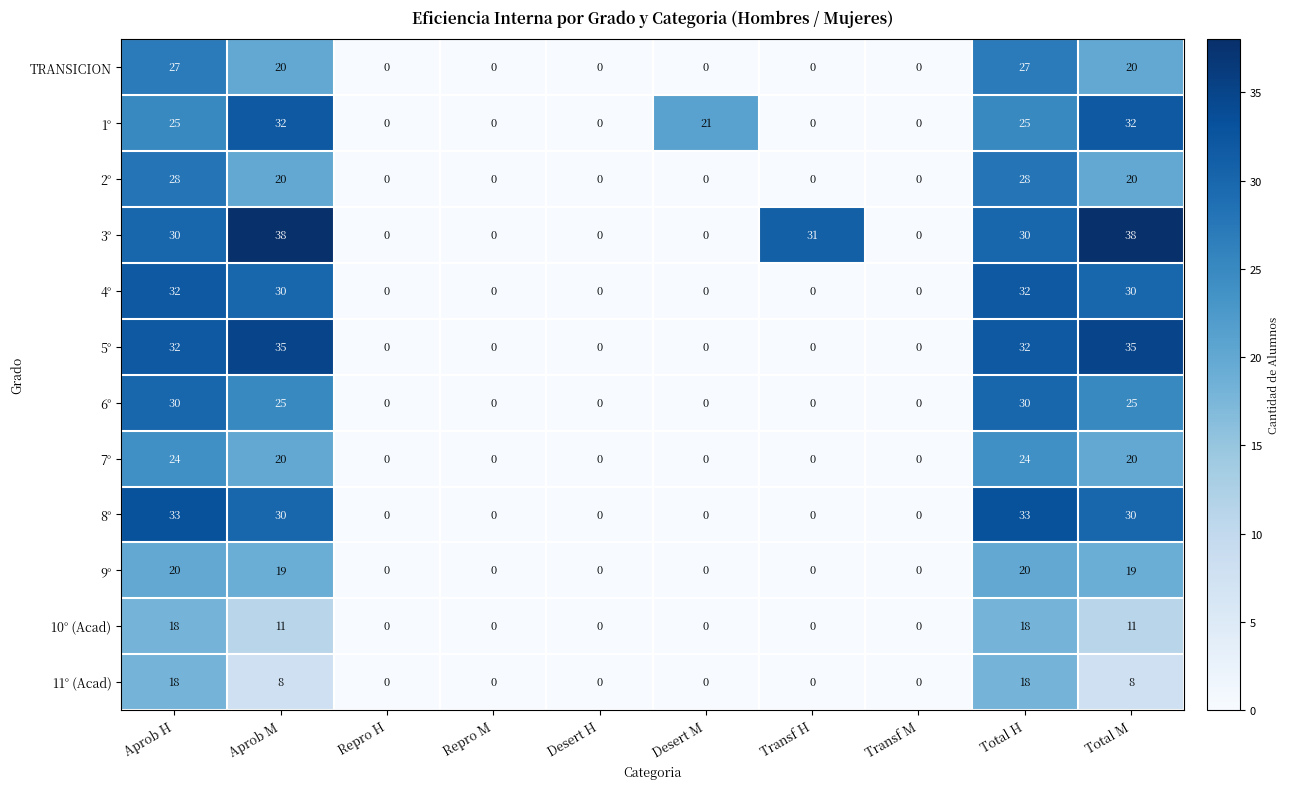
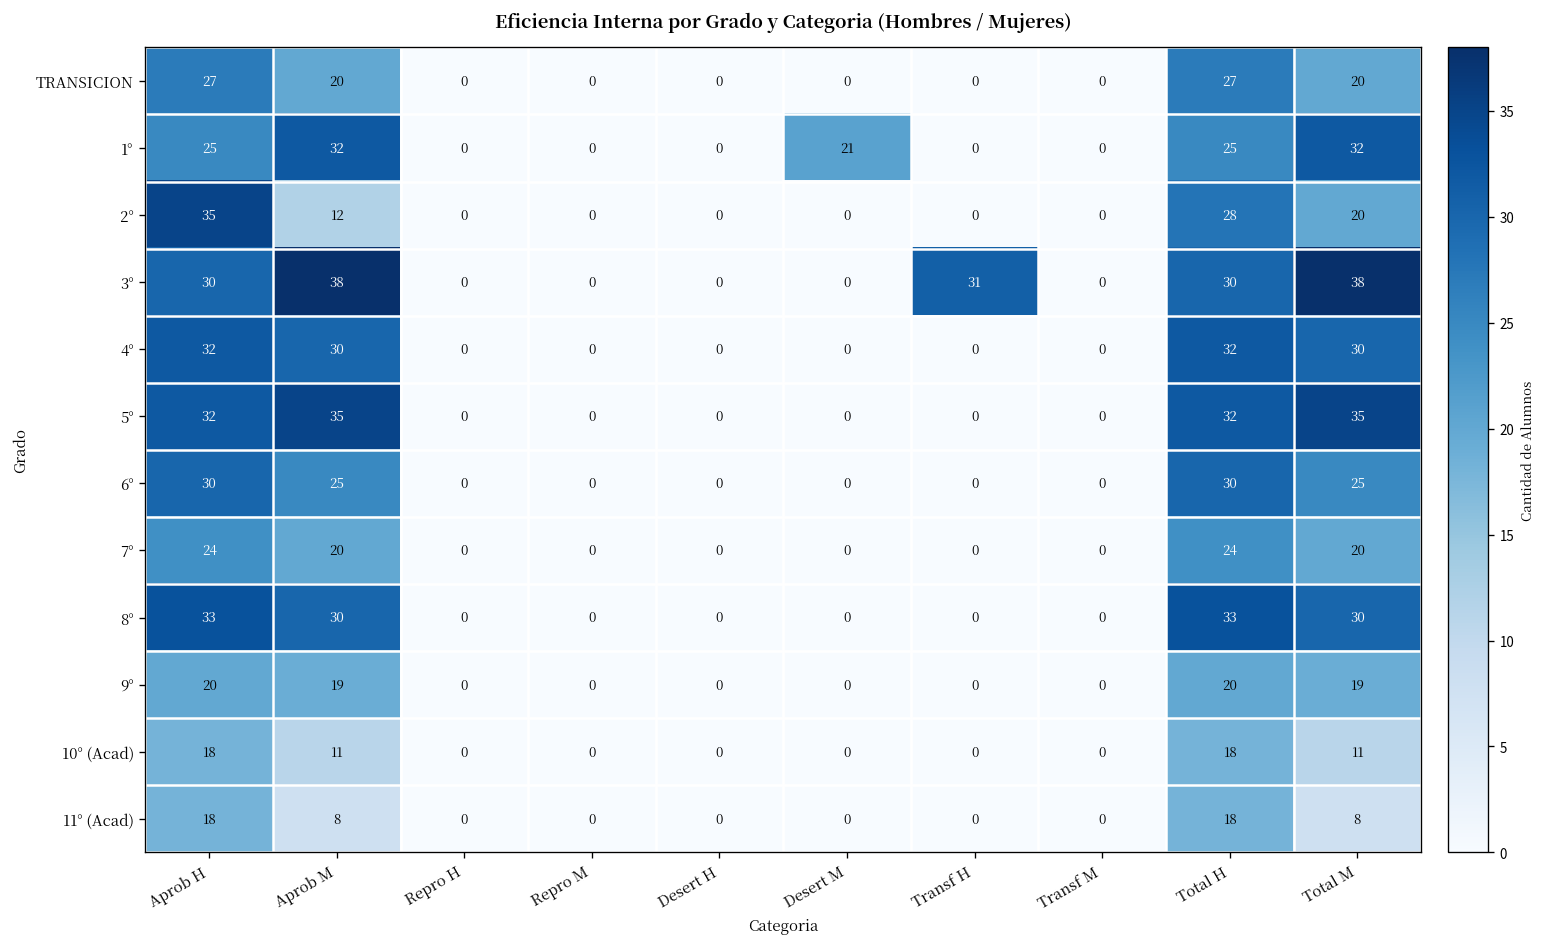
2°, Aprob H: 28 -> 35
2°, Aprob M: 20 -> 12
